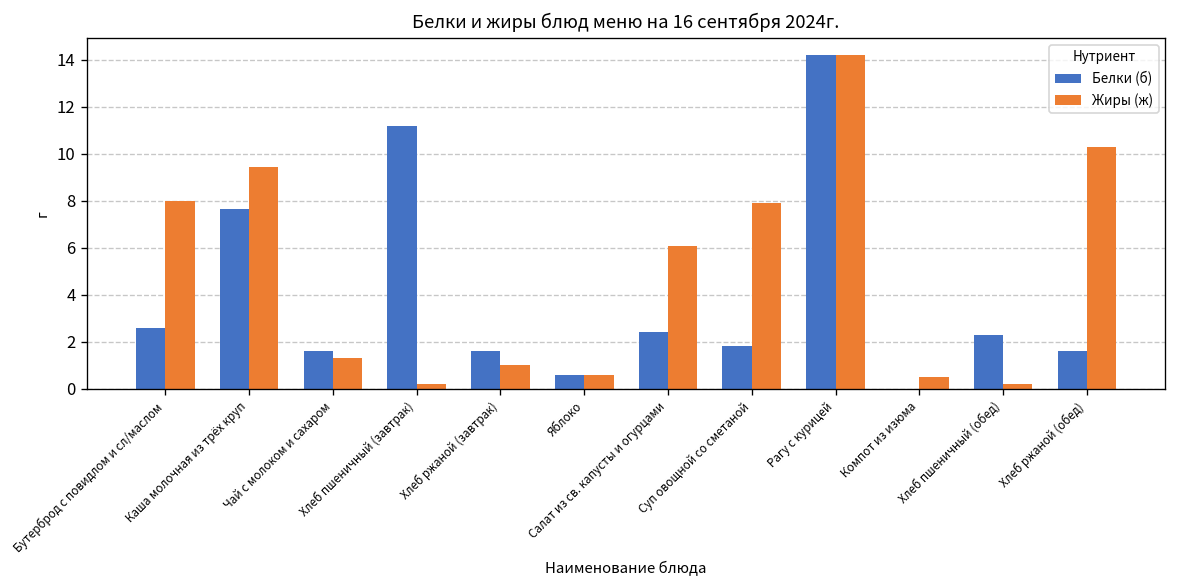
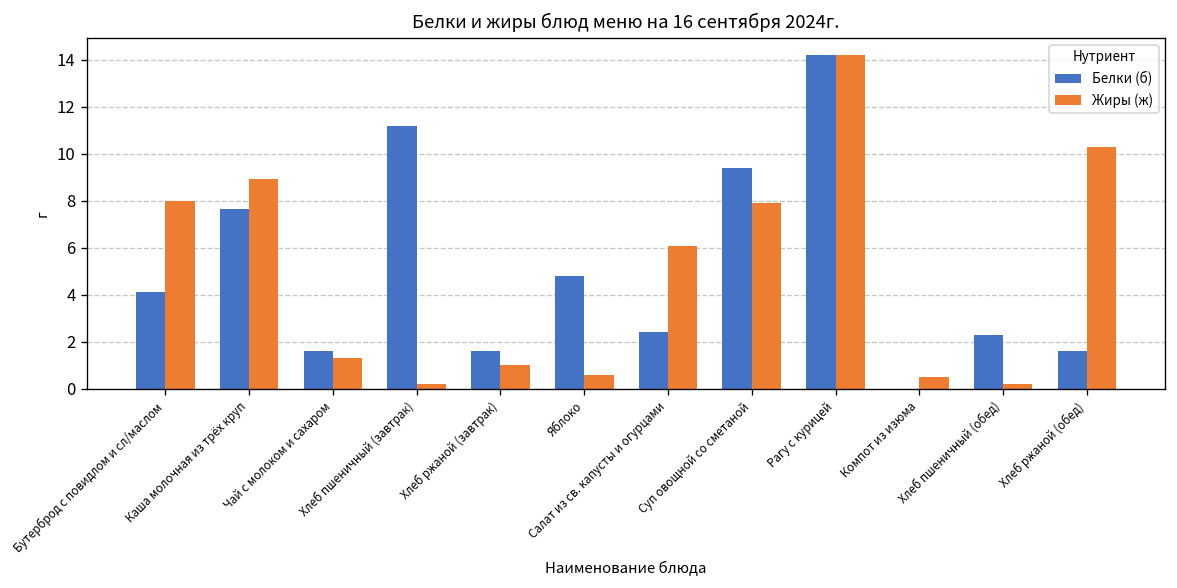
Белки (б), Бутерброд с повидлом и сл/маслом: 2.6 -> 4.1
Жиры (ж), Каша молочная из трёх круп: 9.4 -> 8.9
Белки (б), Яблоко: 0.6 -> 4.8
Белки (б), Суп овощной со сметаной: 1.8 -> 9.4
